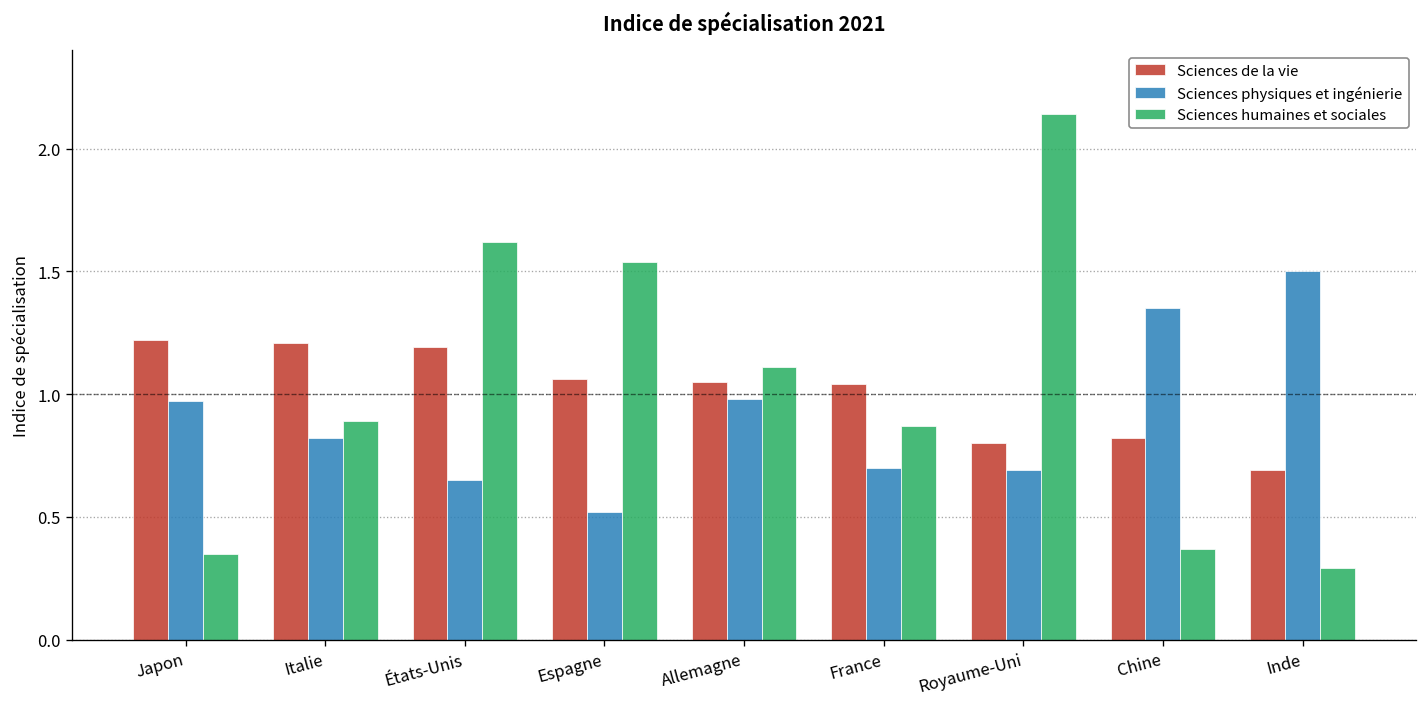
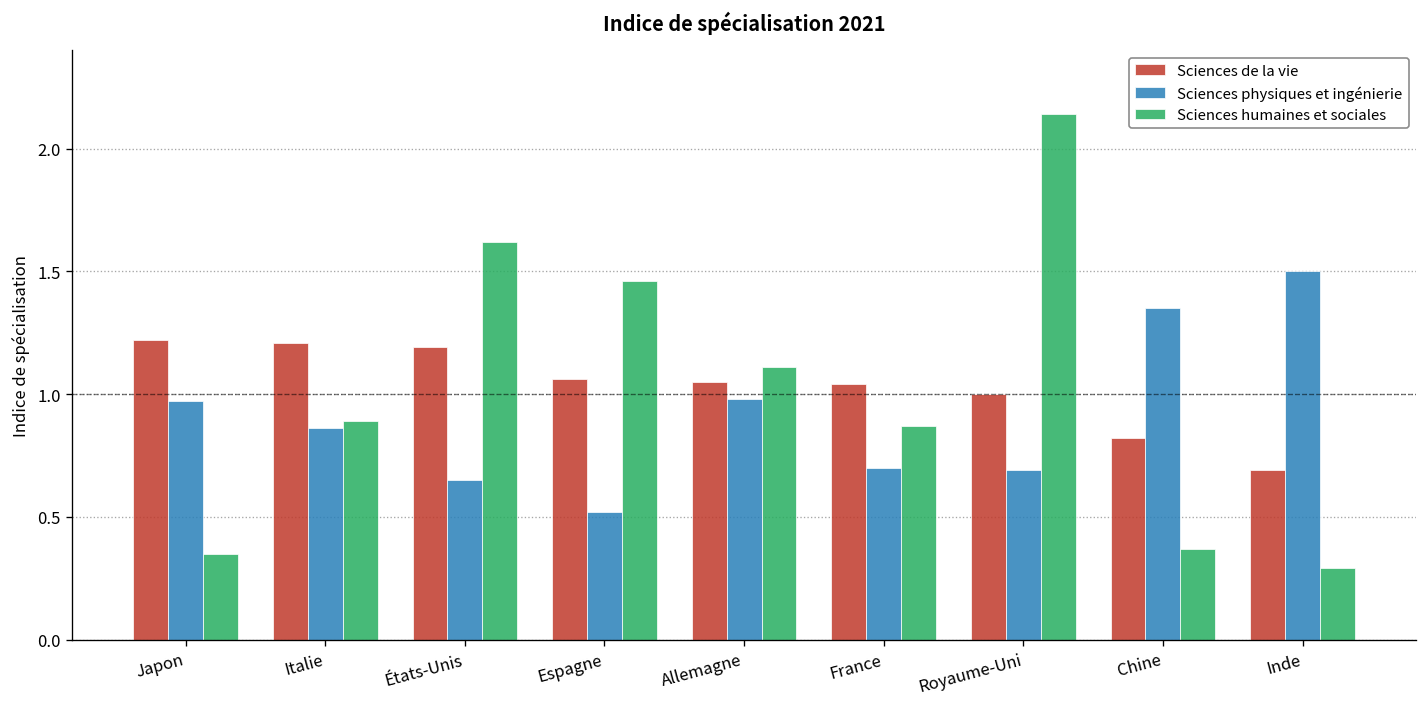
Sciences physiques et ingénierie, Italie: 0.82 -> 0.86
Sciences humaines et sociales, Espagne: 1.54 -> 1.46
Sciences de la vie, Royaume-Uni: 0.8 -> 1.0
